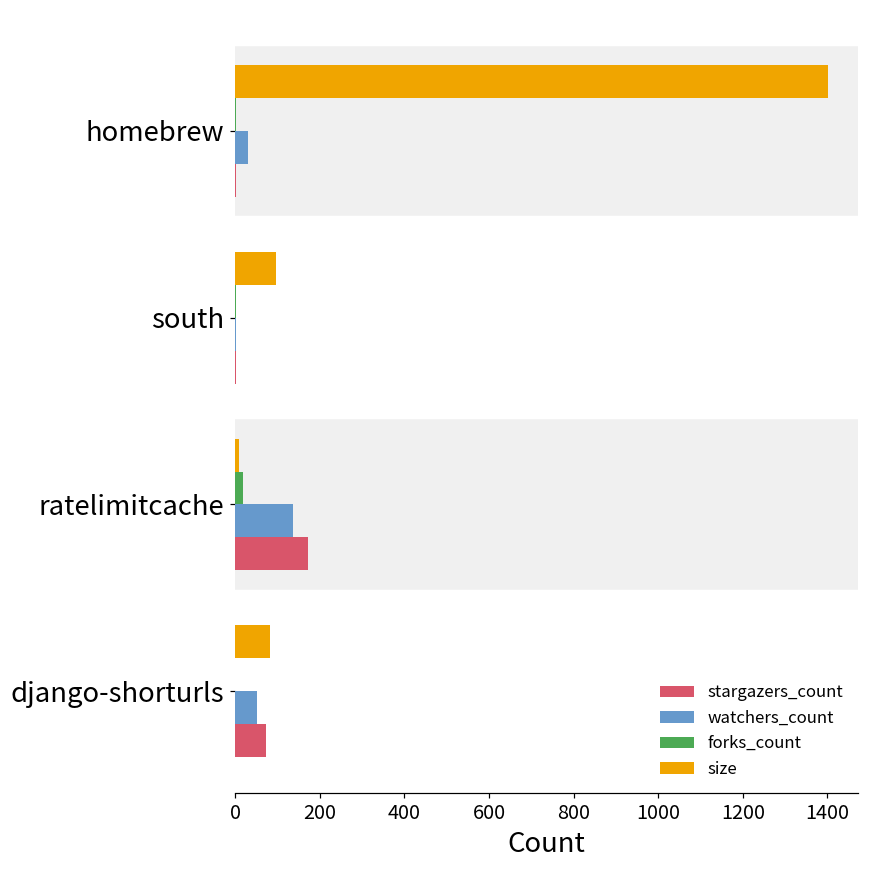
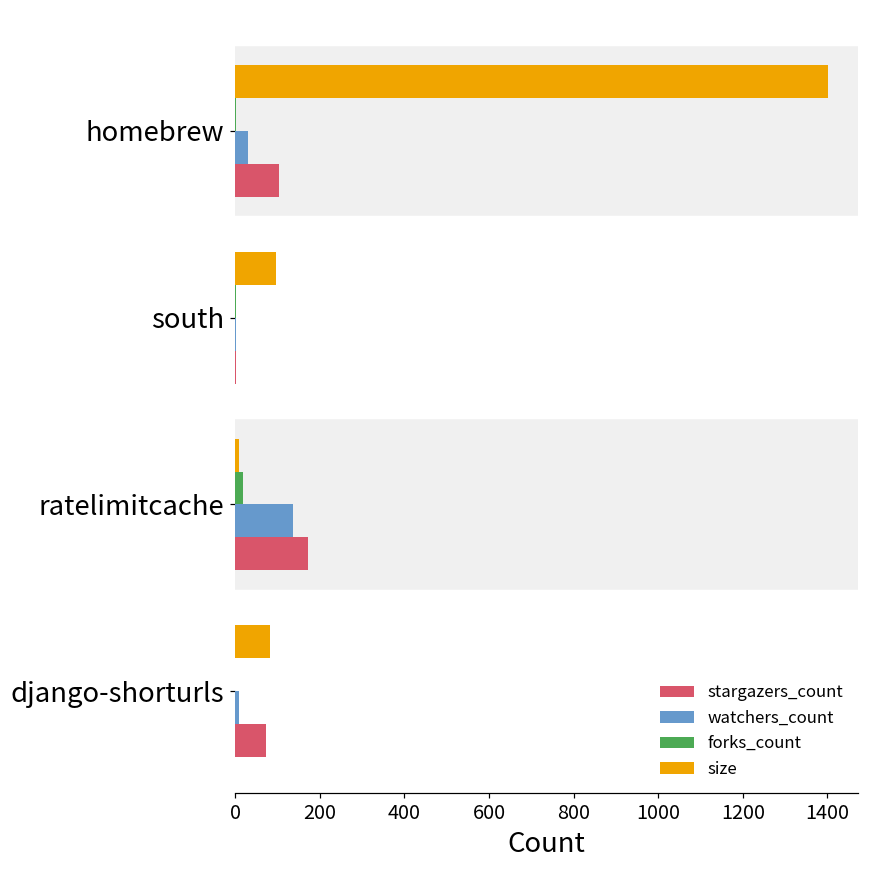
stargazers_count, homebrew: 0 -> 100
watchers_count, django-shorturls: 50 -> 10
